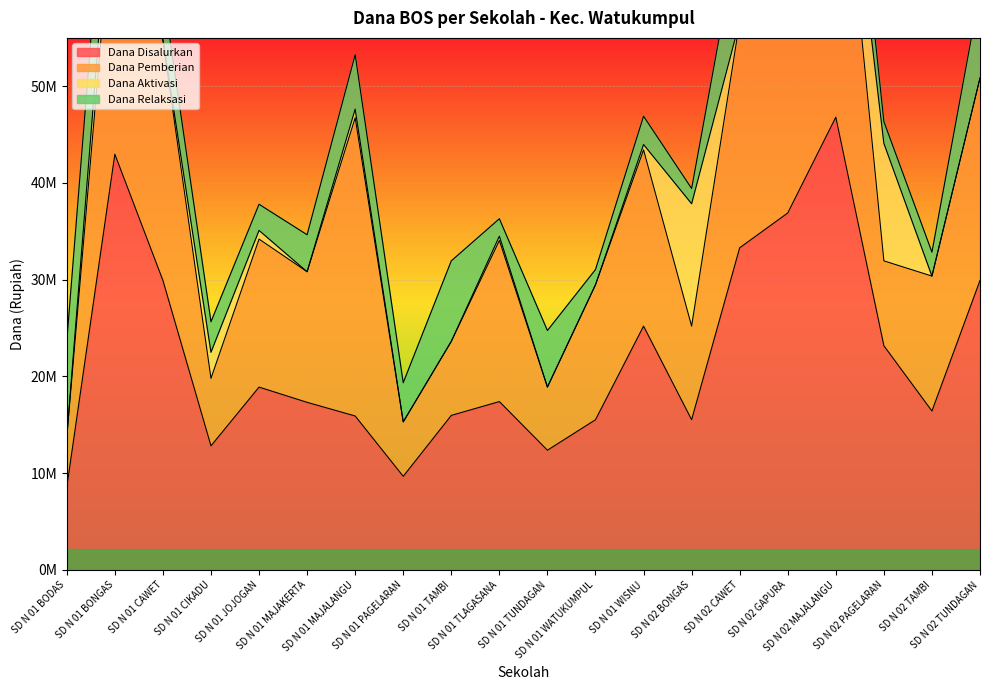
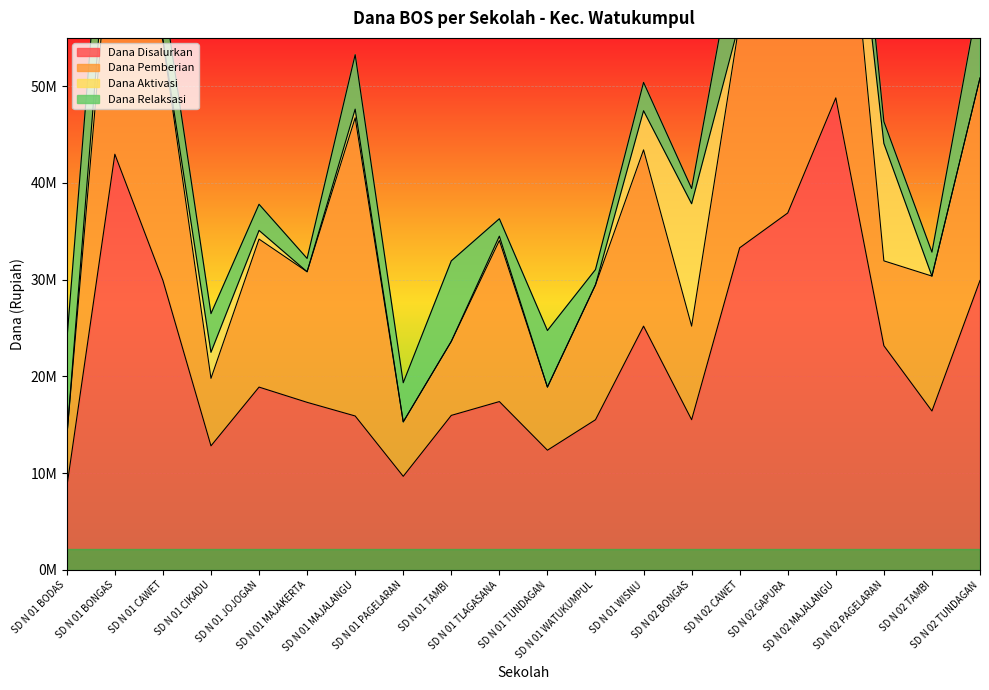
Dana Relaksasi, SD N 01 CIKADU: 3000000 -> 4000000
Dana Relaksasi, SD N 01 MAJAKERTA: 4000000 -> 1000000
Dana Aktivasi, SD N 01 WISNU: 1000000 -> 4000000
Dana Disalurkan, SD N 02 MAJALANGU: 47000000 -> 49000000
